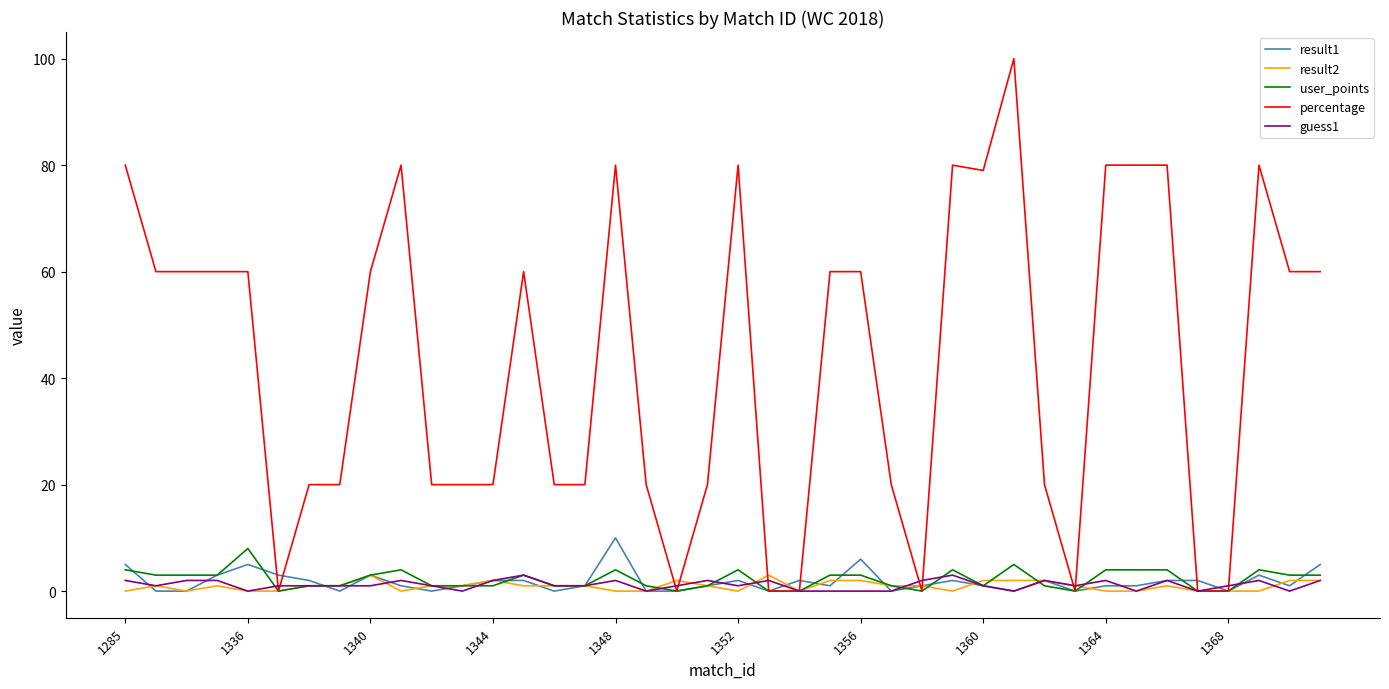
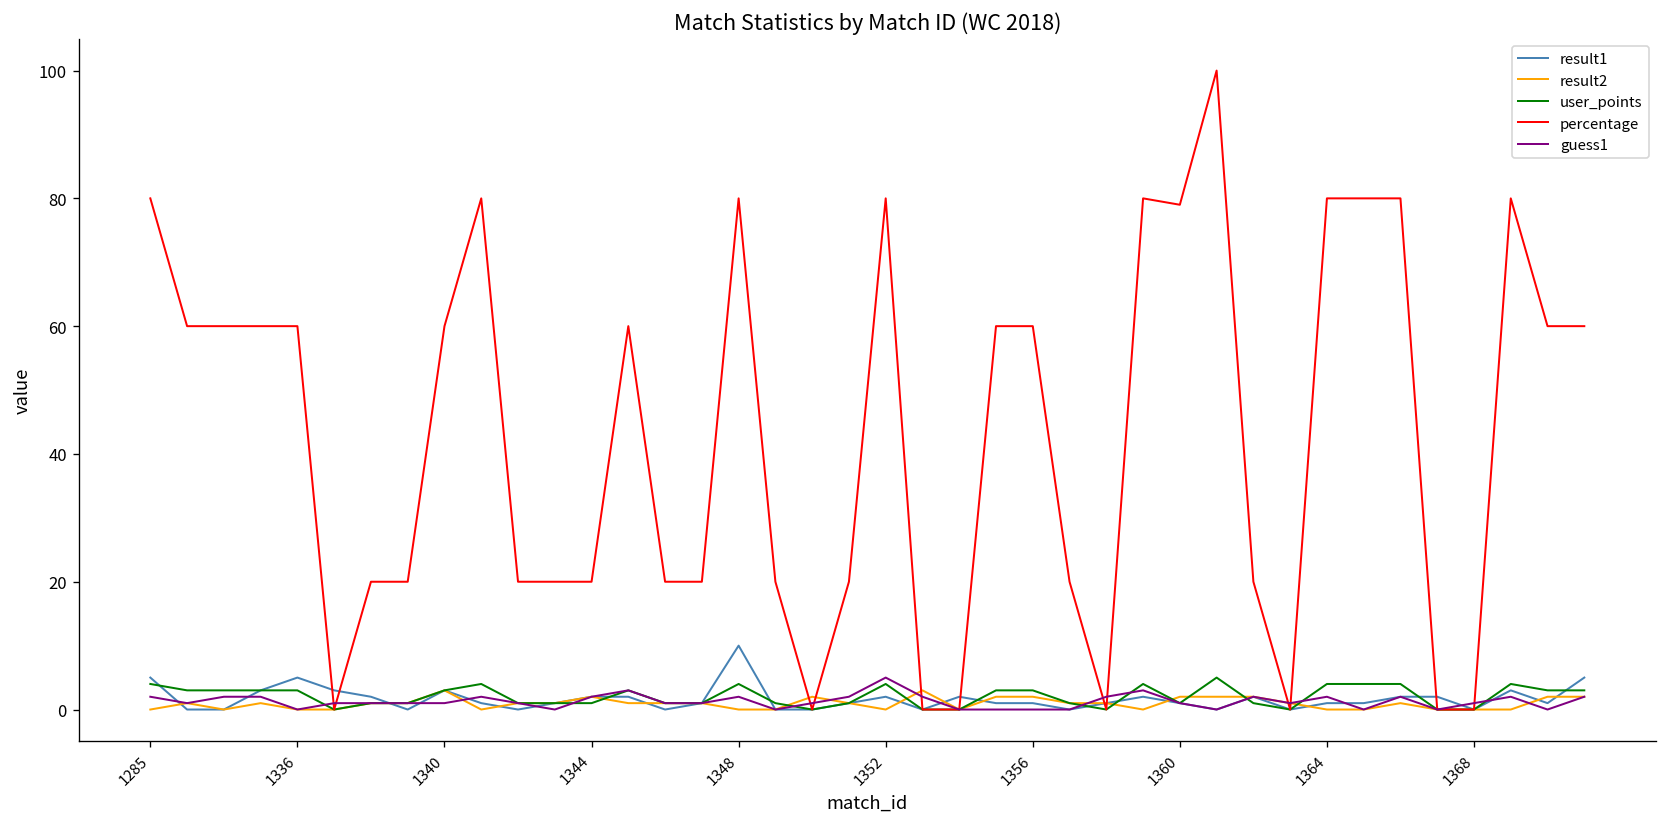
user_points, 1336: 8 -> 3
guess1, 1352: 1 -> 5
result1, 1356: 6 -> 1
